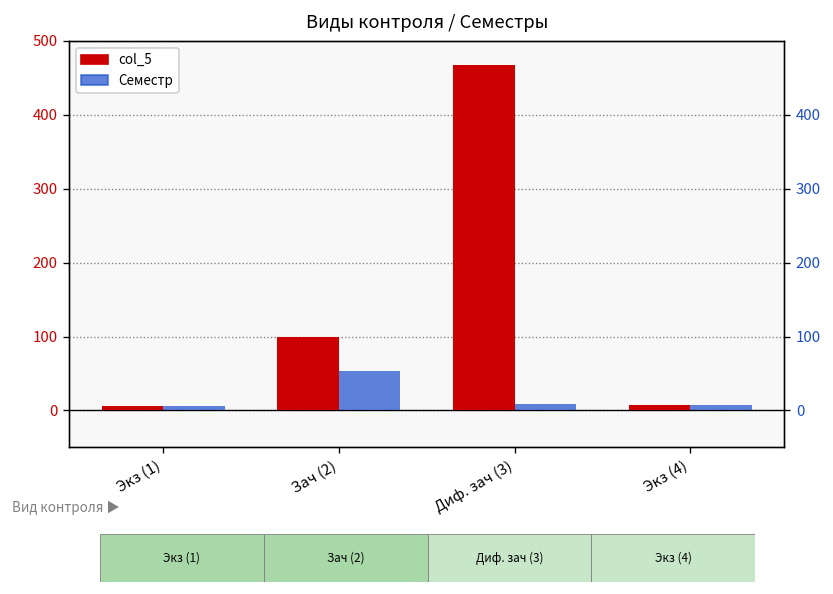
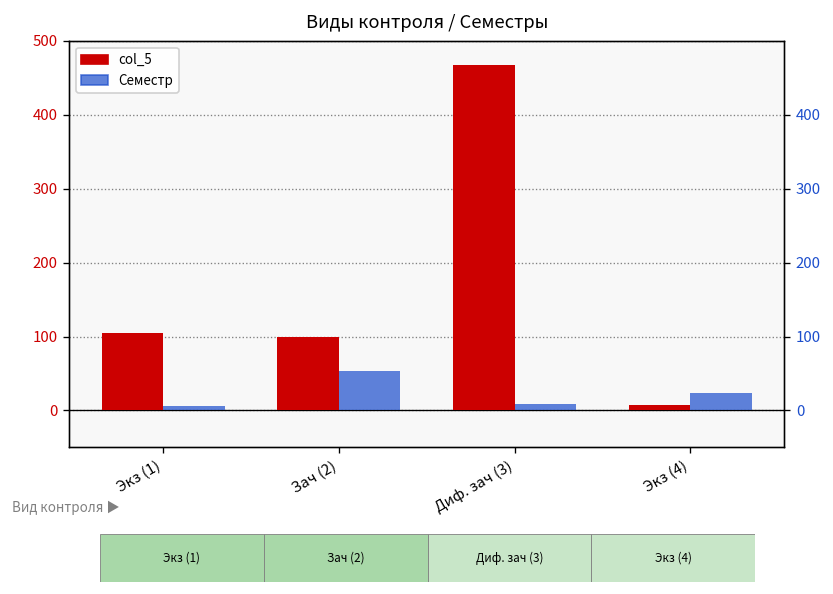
col_5, Экз (1): 10 -> 110
Семестр, Экз (4): 10 -> 20
